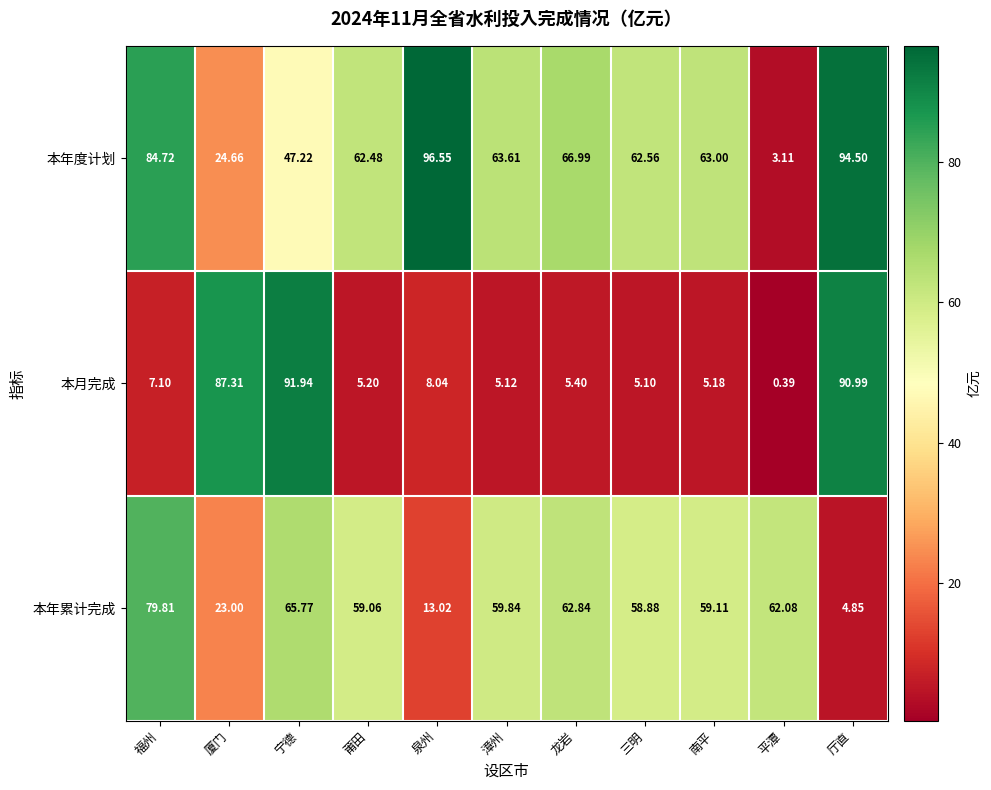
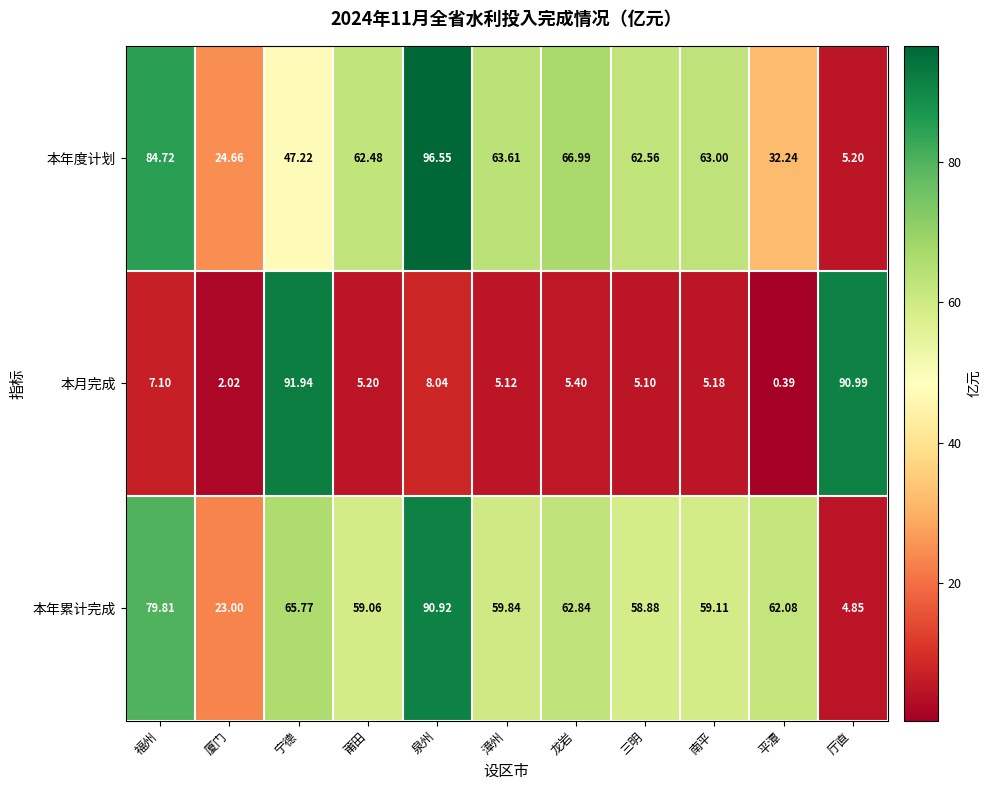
本年度计划, 平潭: 3.11 -> 32.24
本年度计划, 厅直: 94.50 -> 5.20
本月完成, 厦门: 87.31 -> 2.02
本年累计完成, 泉州: 13.02 -> 90.92
